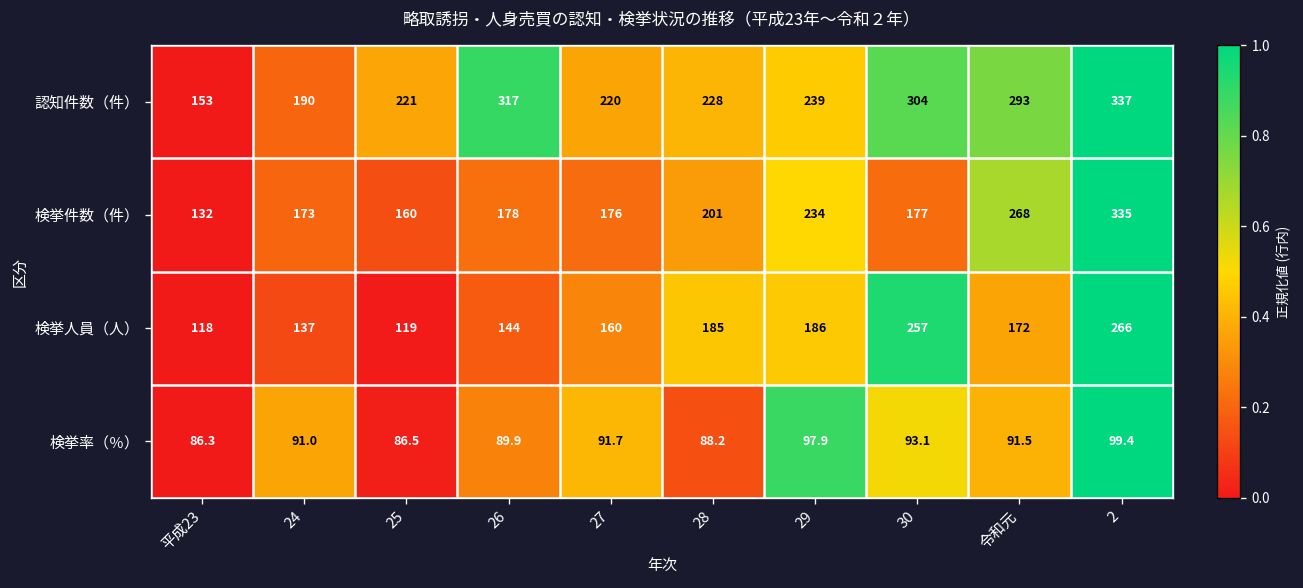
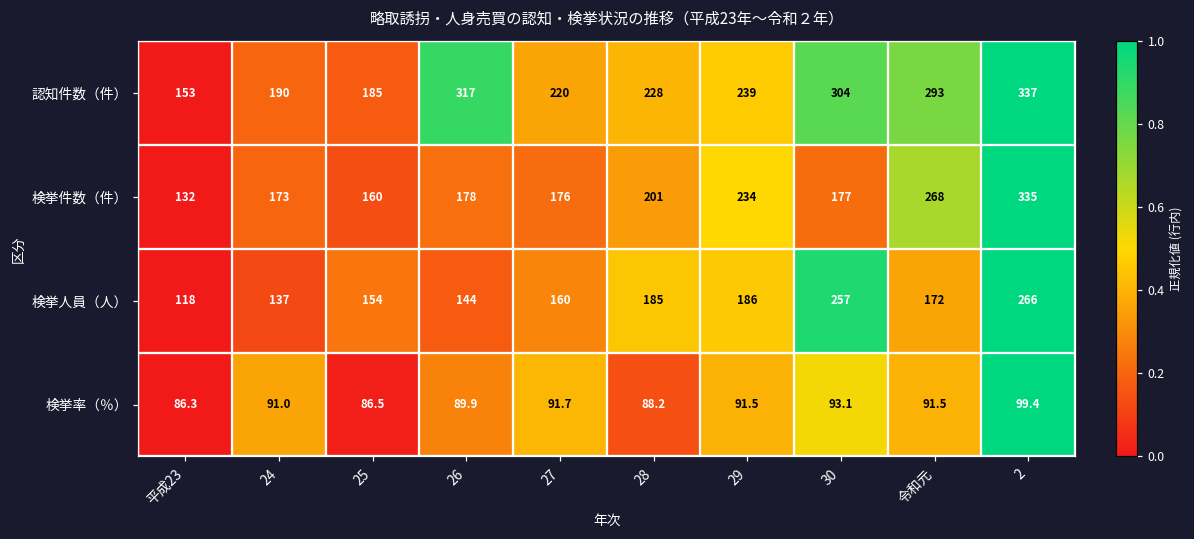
認知件数（件）, 25: 221 -> 185
検挙人員（人）, 25: 119 -> 154
検挙率（％）, 29: 97.9 -> 91.5
